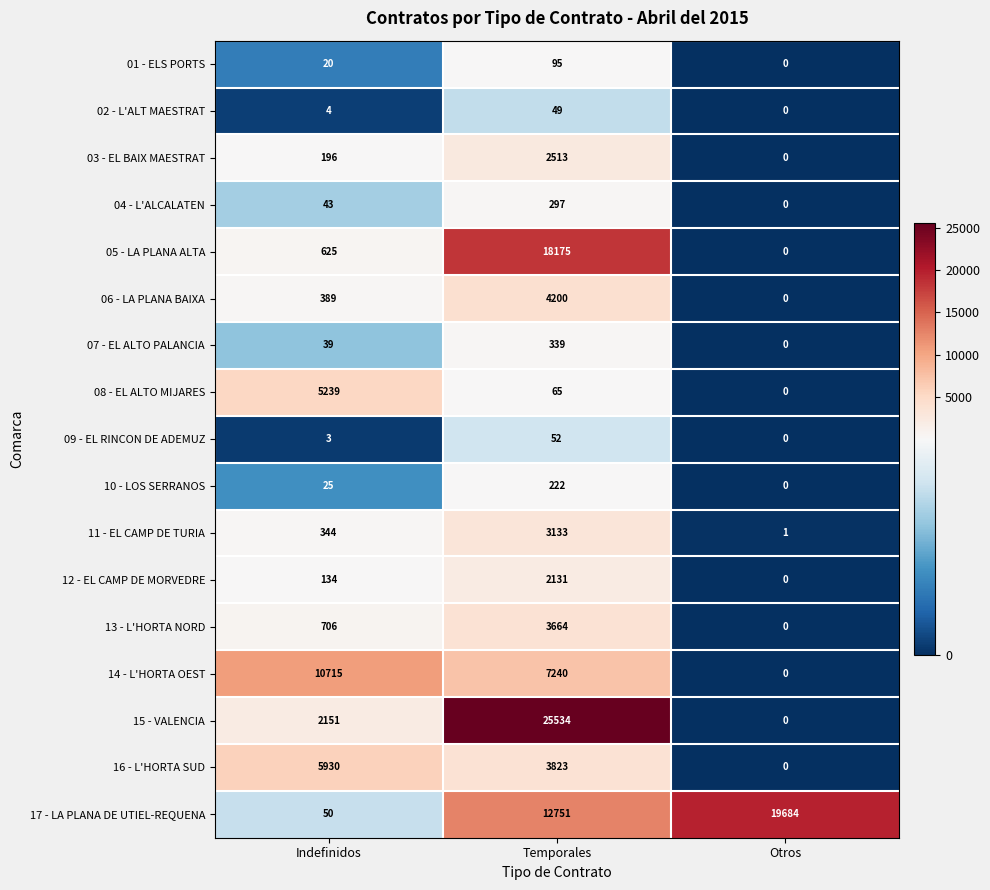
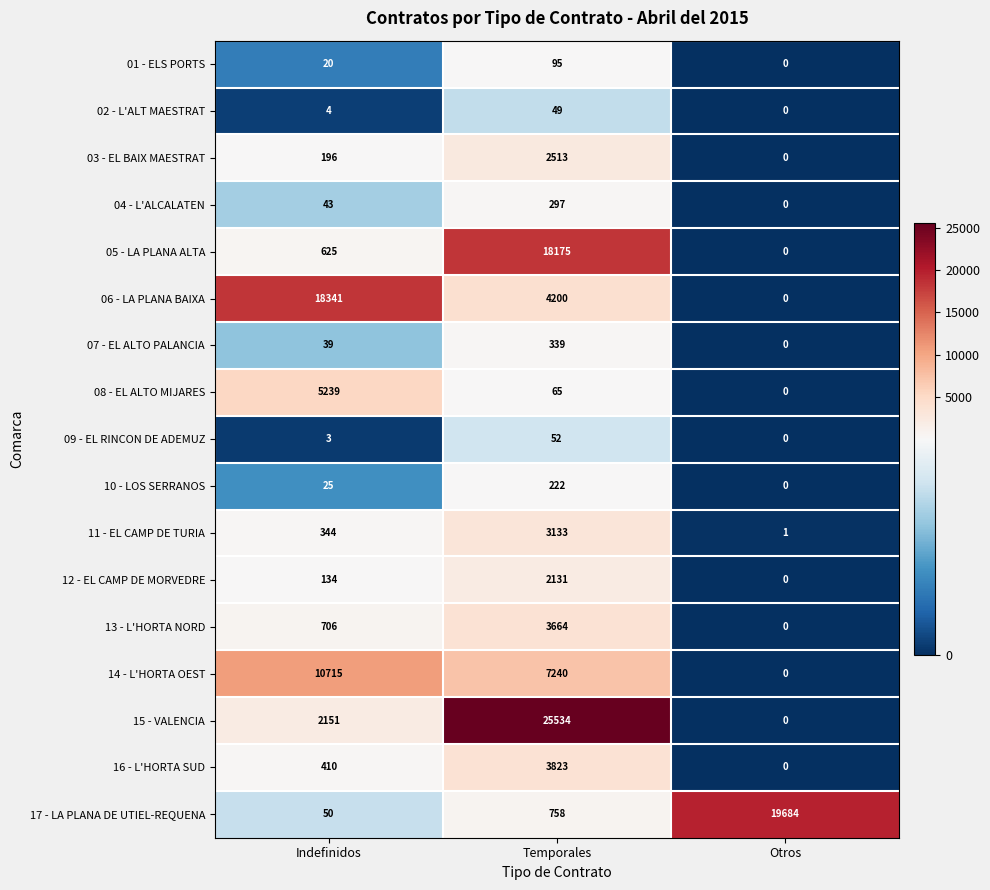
06 - LA PLANA BAIXA, Indefinidos: 389 -> 18341
16 - L'HORTA SUD, Indefinidos: 5930 -> 410
17 - LA PLANA DE UTIEL-REQUENA, Temporales: 12751 -> 758
